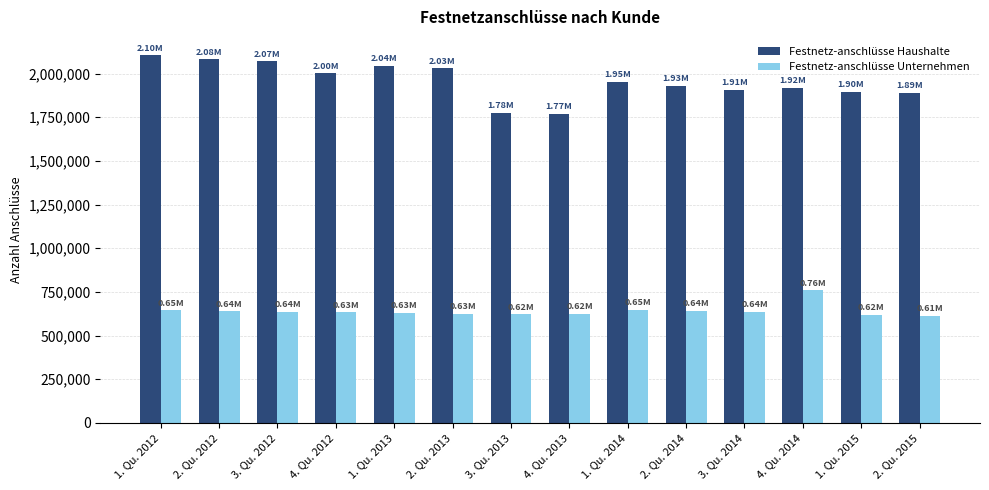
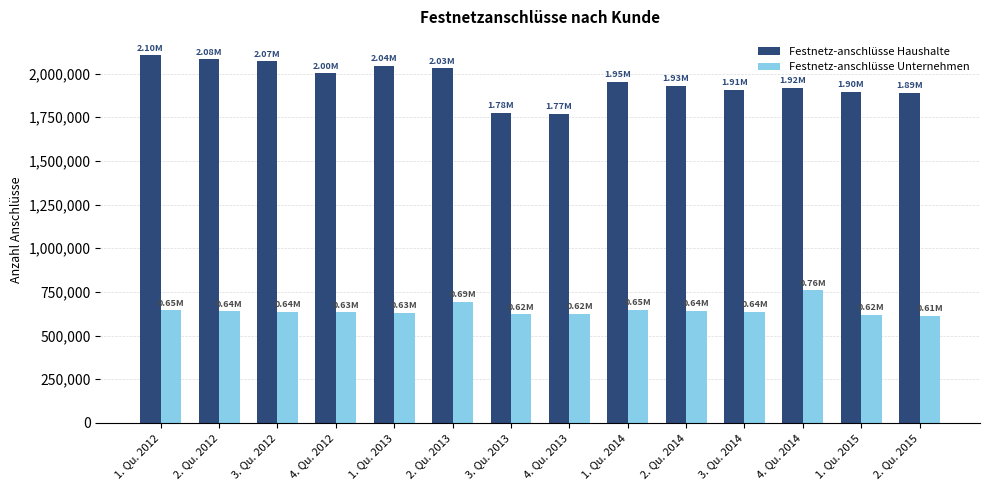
Festnetz-anschlüsse Unternehmen, 2. Qu. 2013: 0.63M -> 0.69M
